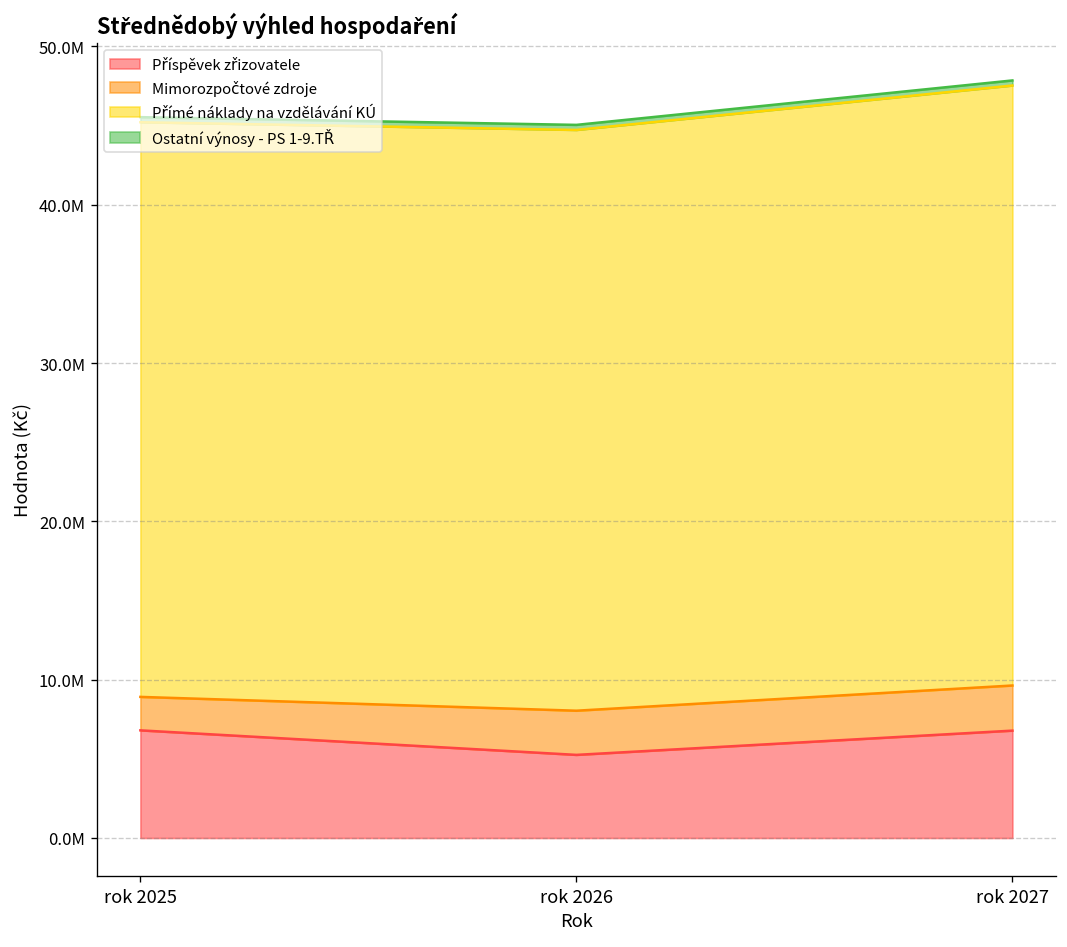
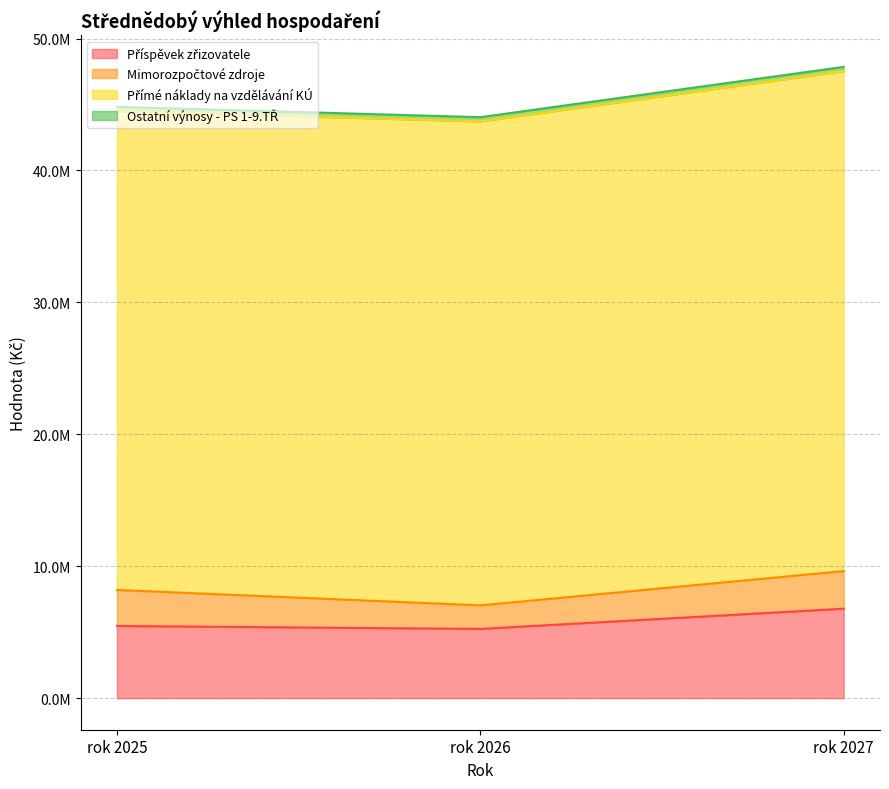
Příspěvek zřizovatele, rok 2025: 6800000 -> 5500000
Mimorozpočtové zdroje, rok 2025: 2100000 -> 2700000
Mimorozpočtové zdroje, rok 2026: 2800000 -> 1800000
